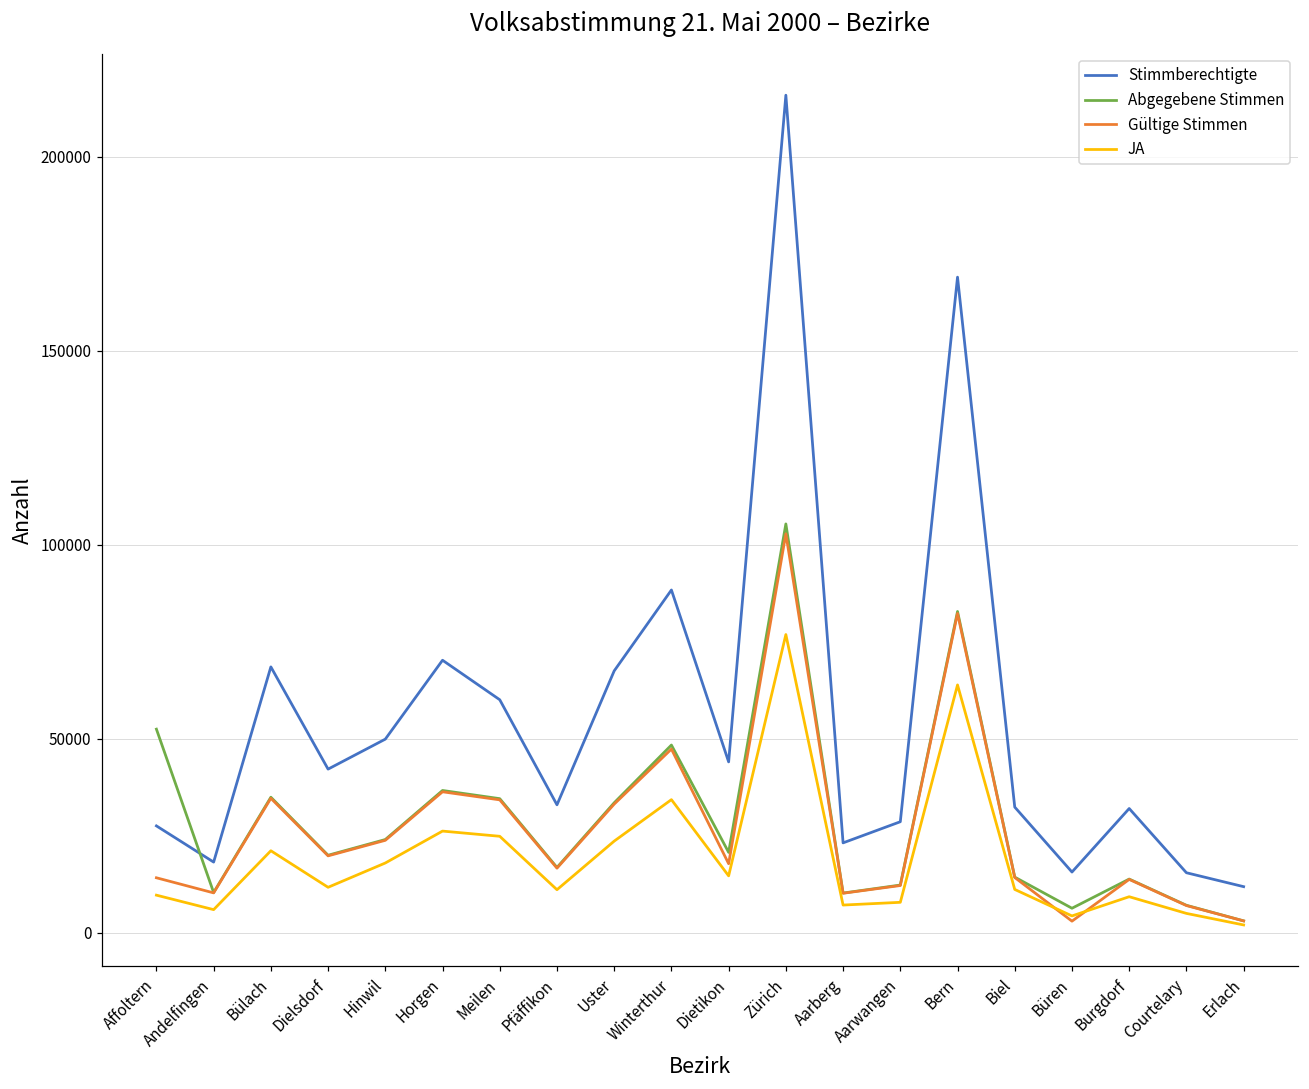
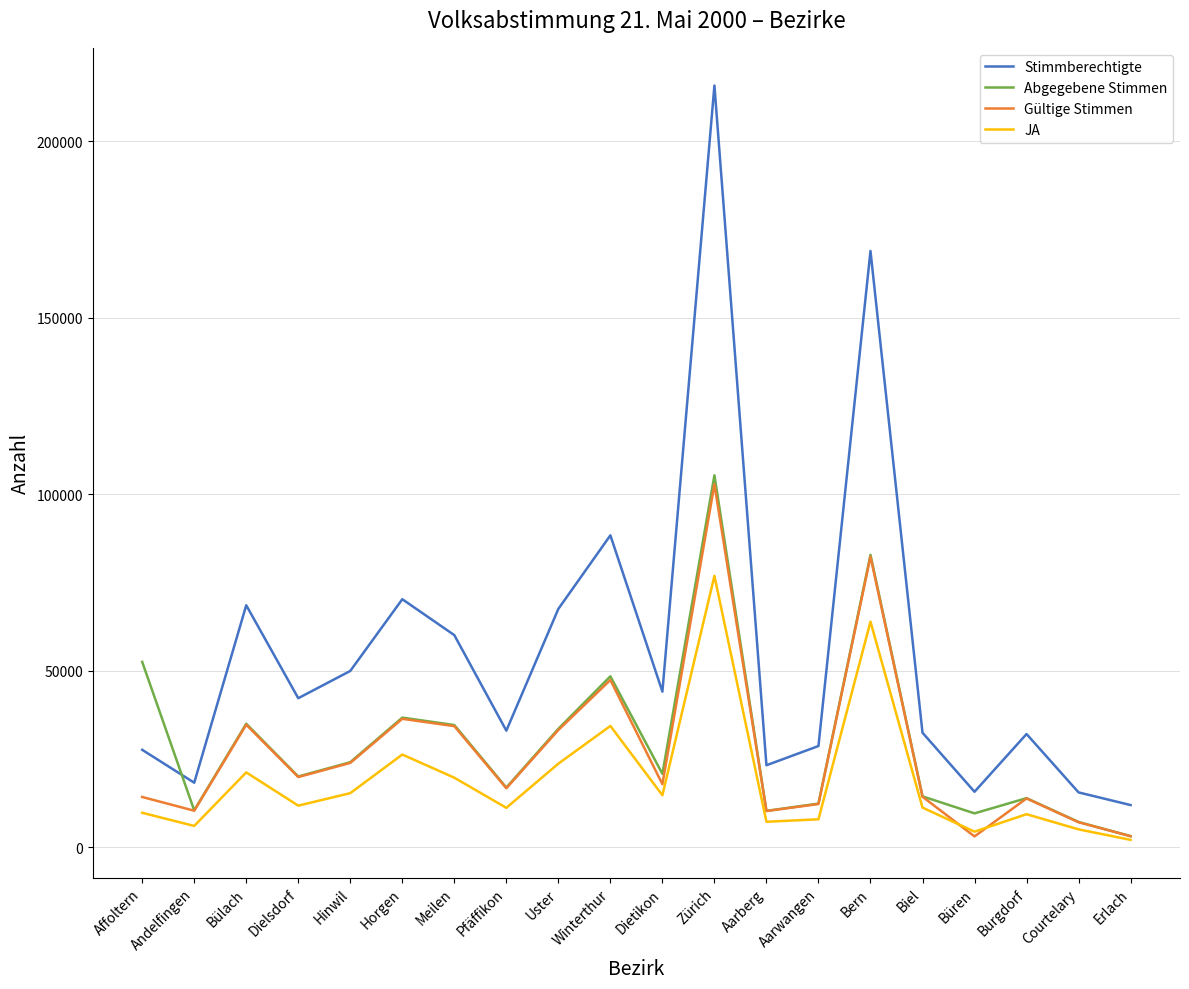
JA, Hinwil: 18000 -> 15000
JA, Meilen: 25000 -> 20000
Abgegebene Stimmen, Büren: 6000 -> 10000
